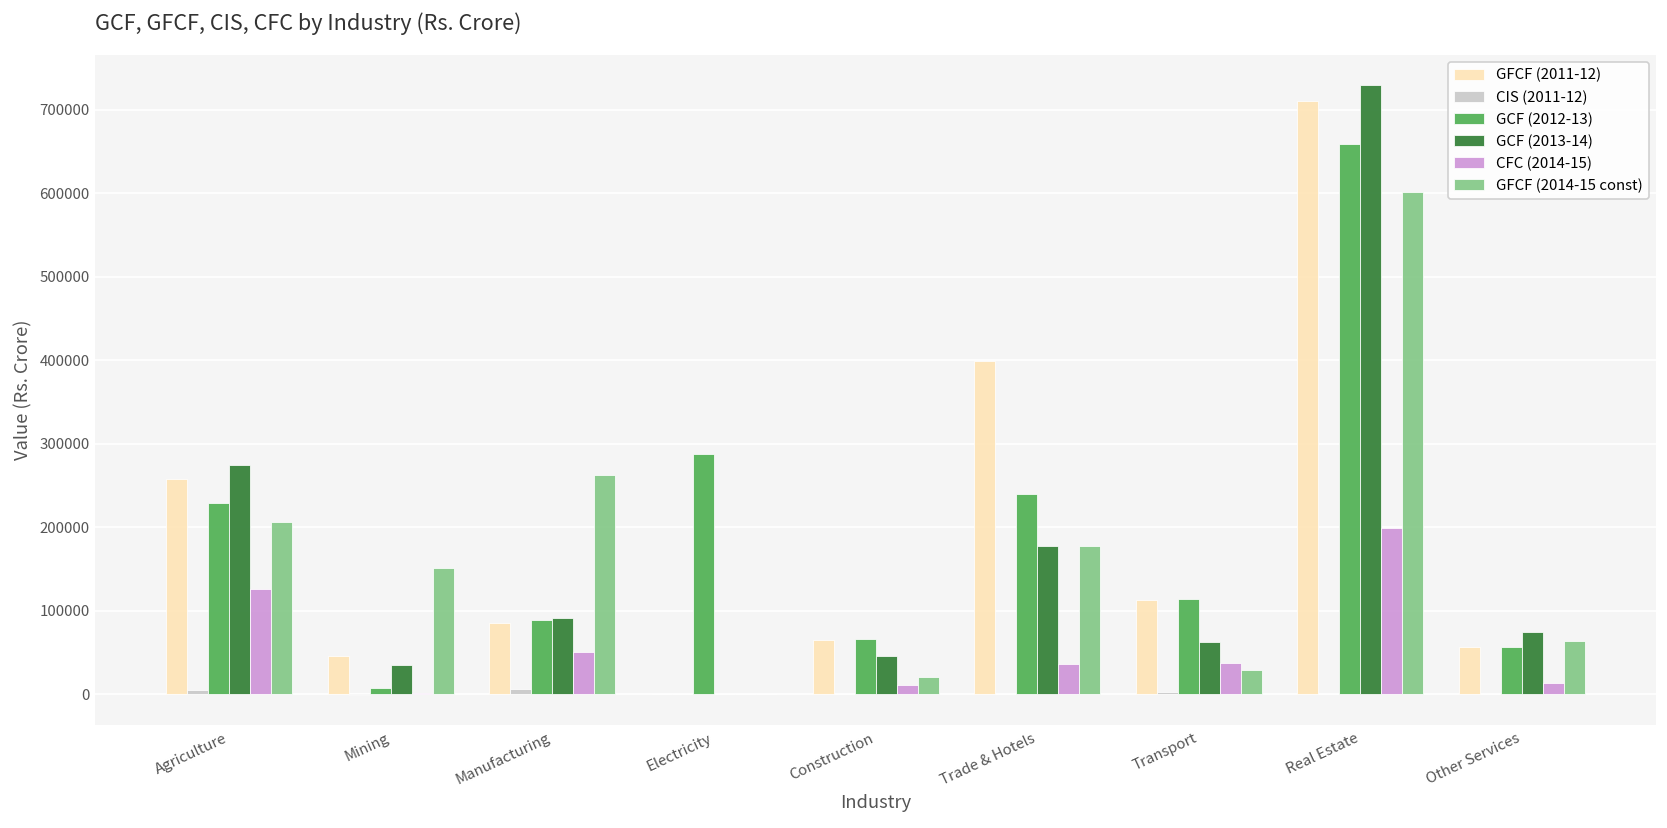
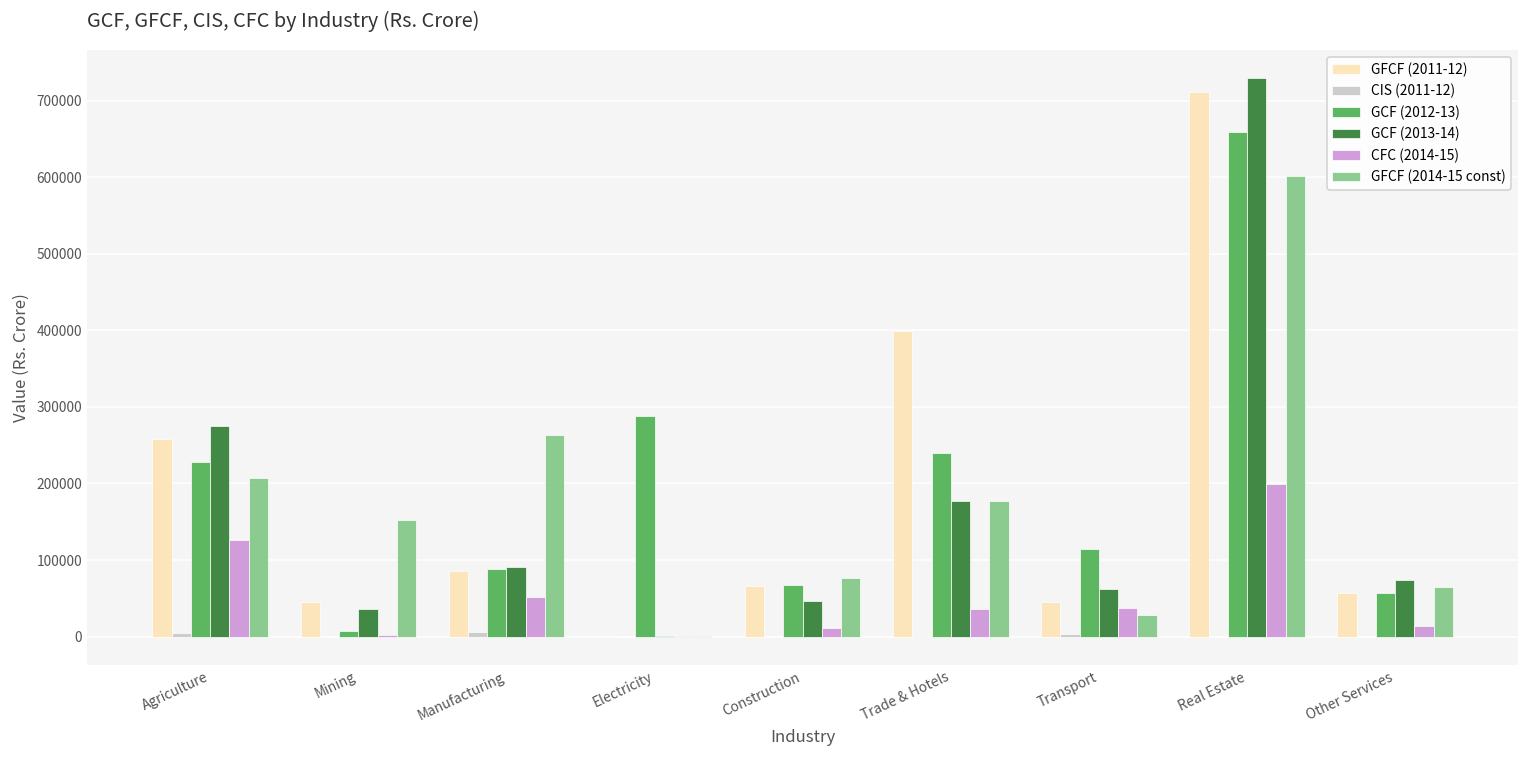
GFCF (2014-15 const), Construction: 20000 -> 80000
GFCF (2011-12), Transport: 110000 -> 50000
